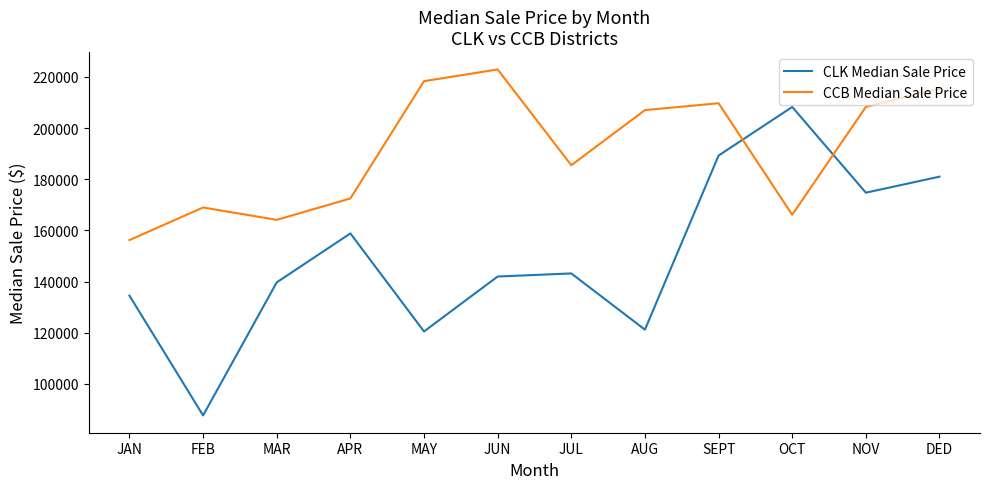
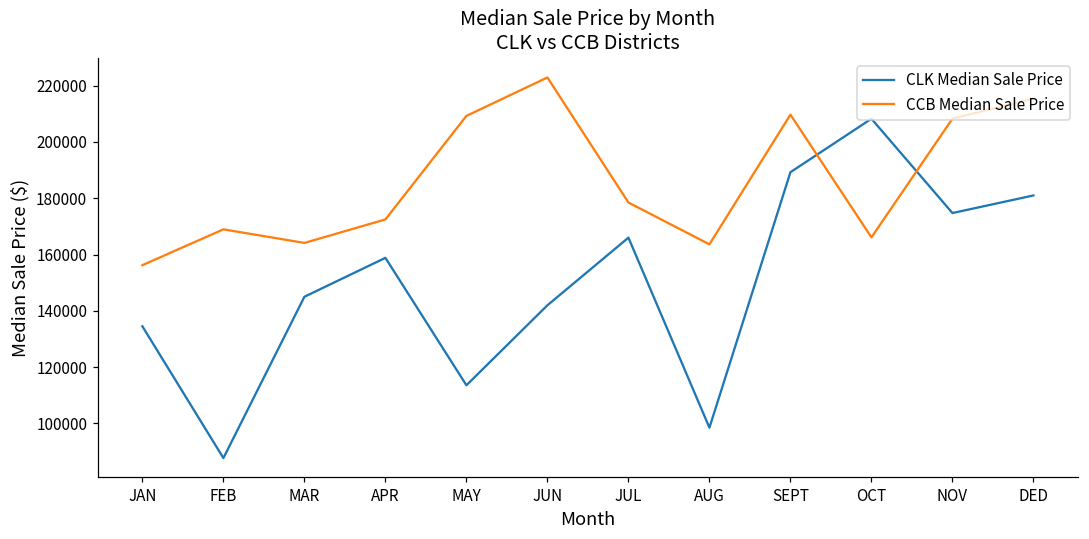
CLK Median Sale Price, MAR: 140000 -> 145000
CLK Median Sale Price, MAY: 121000 -> 114000
CCB Median Sale Price, MAY: 218000 -> 209000
CLK Median Sale Price, JUL: 143000 -> 166000
CCB Median Sale Price, JUL: 185000 -> 178000
CLK Median Sale Price, AUG: 121000 -> 98000
CCB Median Sale Price, AUG: 207000 -> 164000
